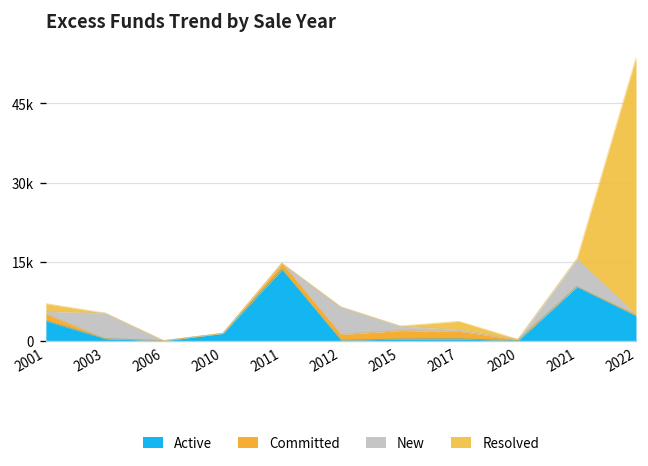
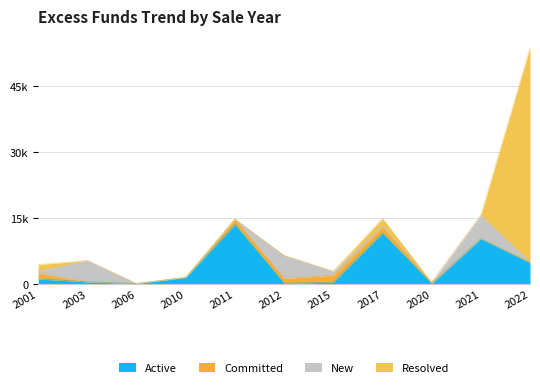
Active, 2001: 4000 -> 1000
Active, 2017: 0 -> 12000
